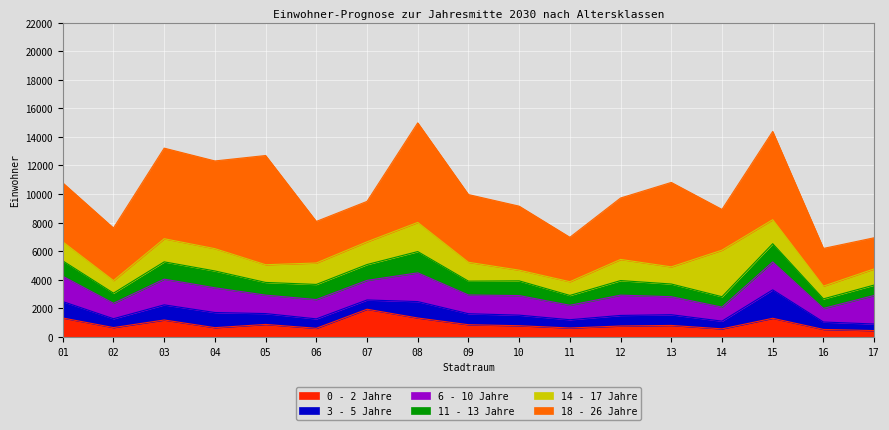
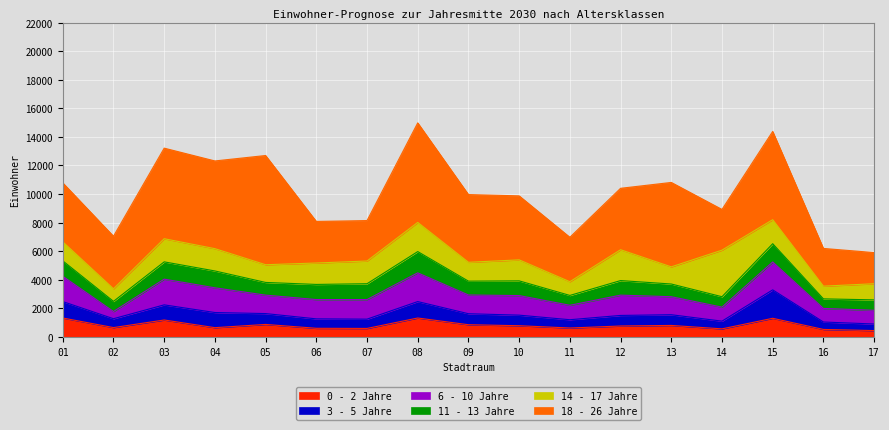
6 - 10 Jahre, 02: 1100 -> 500
0 - 2 Jahre, 07: 1900 -> 600
14 - 17 Jahre, 10: 700 -> 1500
14 - 17 Jahre, 12: 1500 -> 2200
6 - 10 Jahre, 17: 2000 -> 1000
